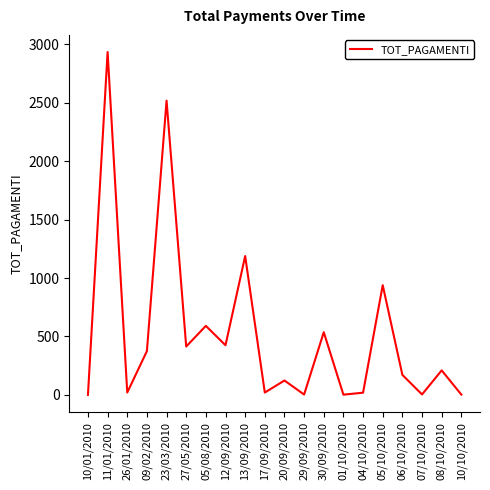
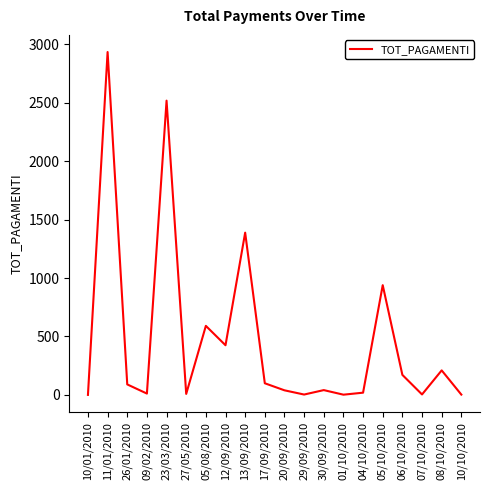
26/01/2010: 20 -> 90
09/02/2010: 370 -> 10
27/05/2010: 410 -> 10
13/09/2010: 1190 -> 1390
17/09/2010: 20 -> 100
20/09/2010: 120 -> 40
30/09/2010: 540 -> 40
